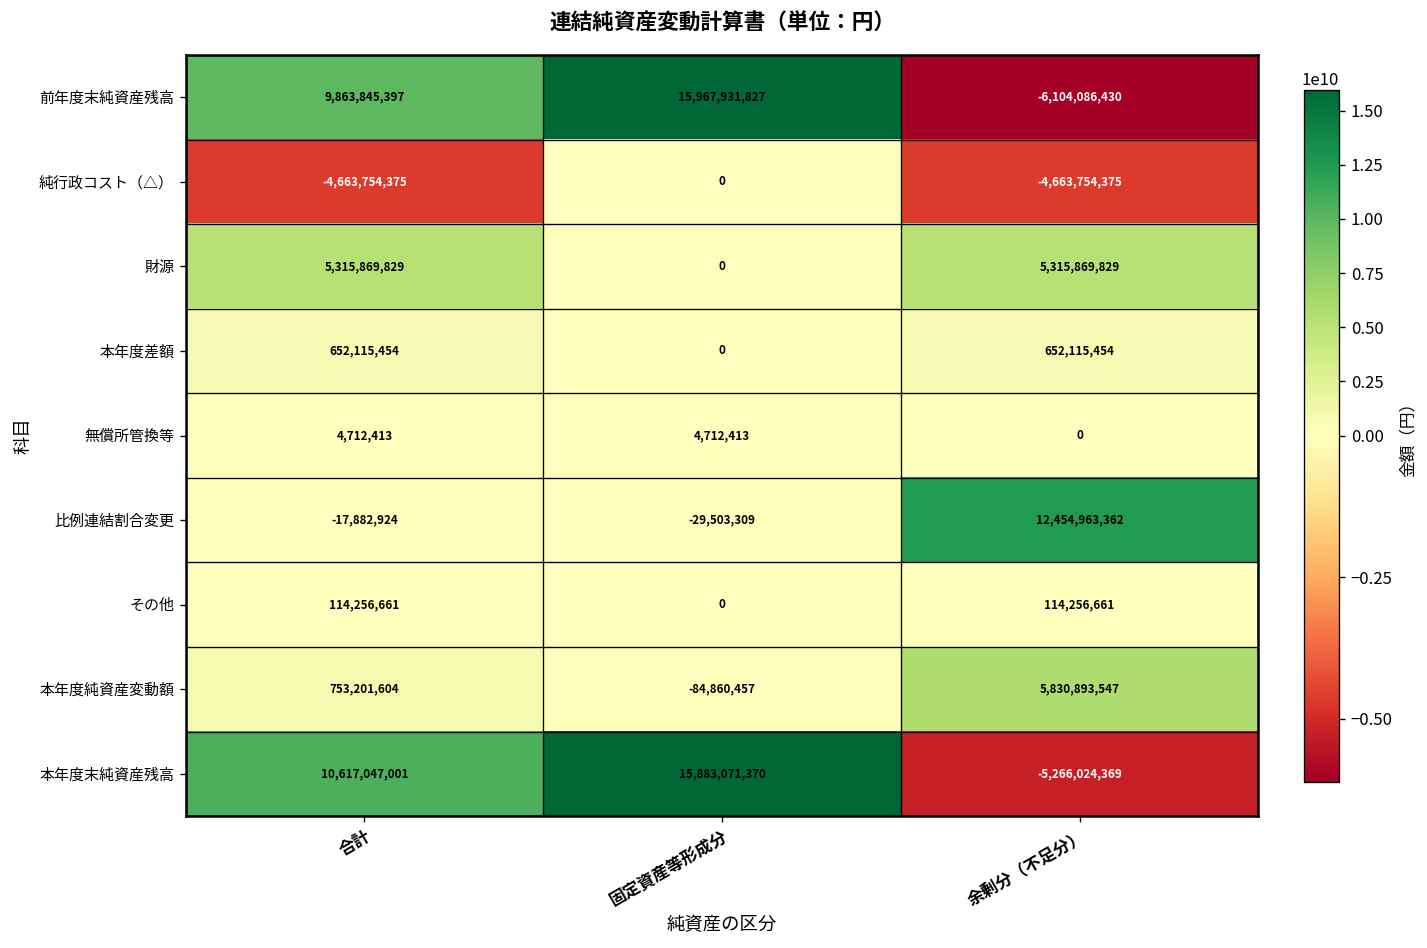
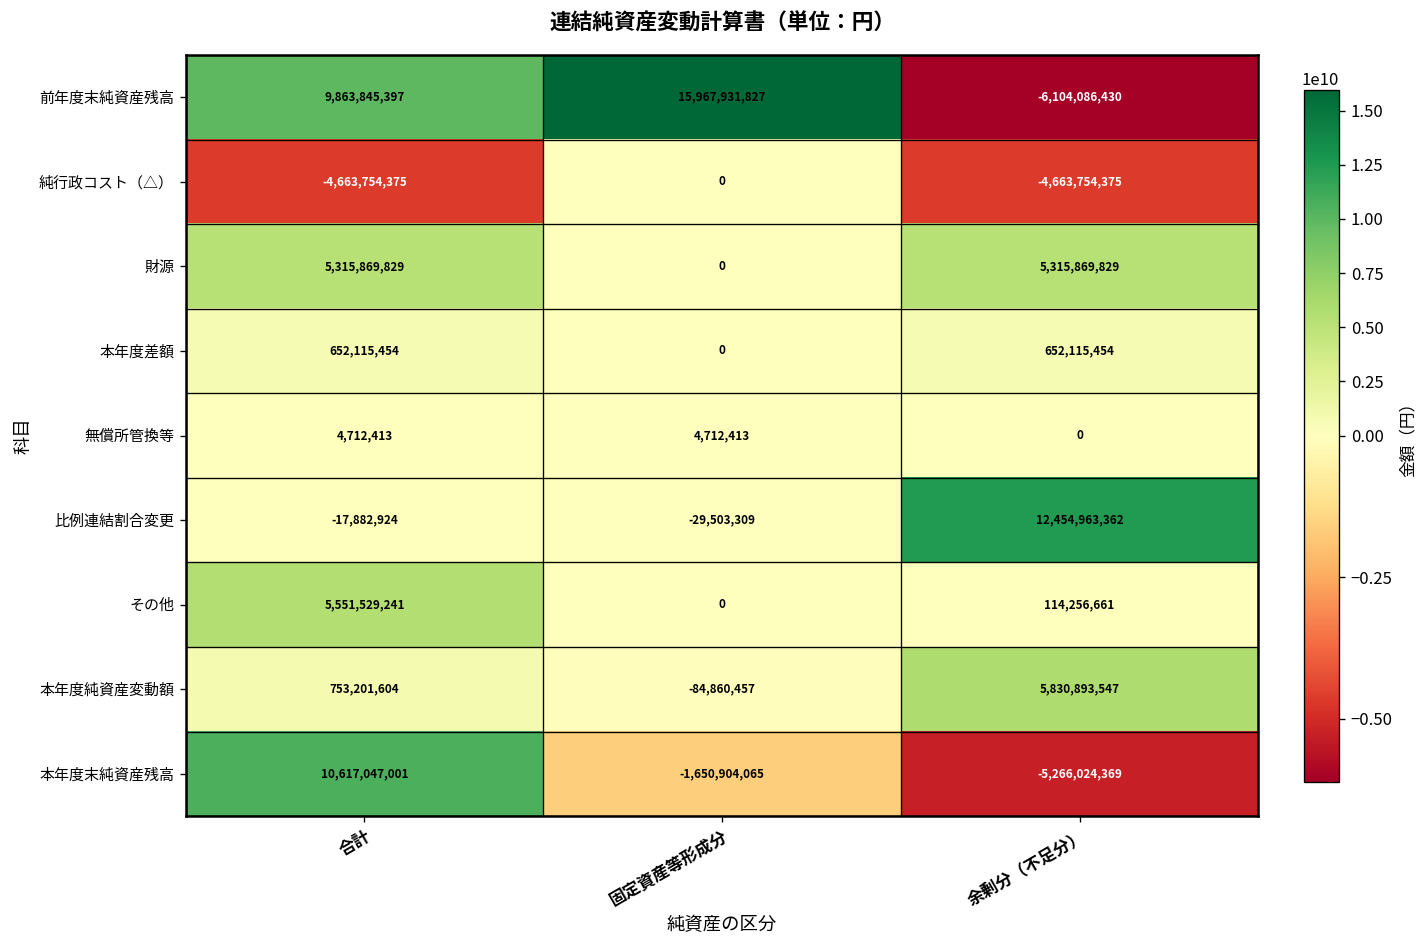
その他, 合計: 114,256,661 -> 5,551,529,241
本年度末純資産残高, 固定資産等形成分: 15,883,071,370 -> -1,650,904,065
